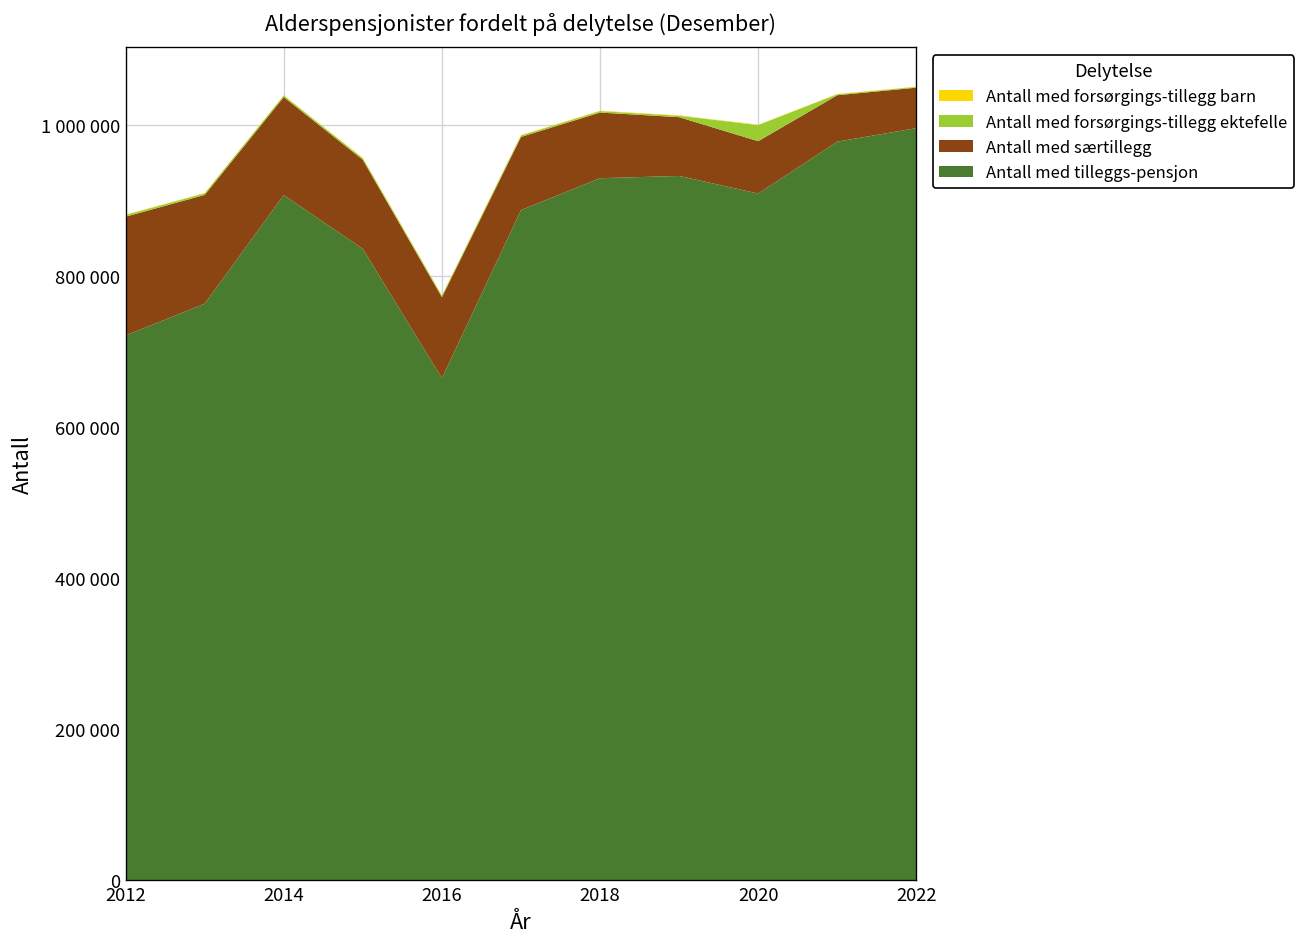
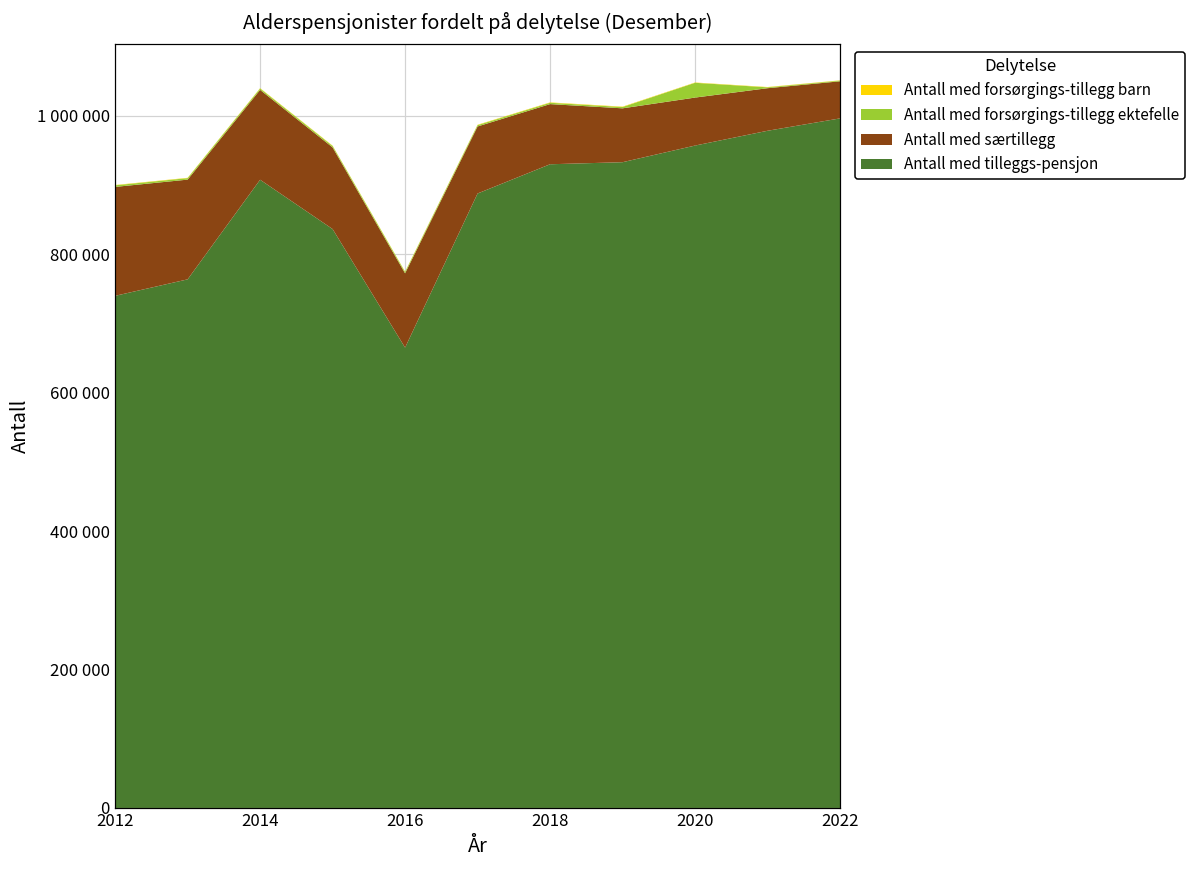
Antall med tilleggs-pensjon, 2012: 720000 -> 740000
Antall med tilleggs-pensjon, 2020: 910000 -> 960000
